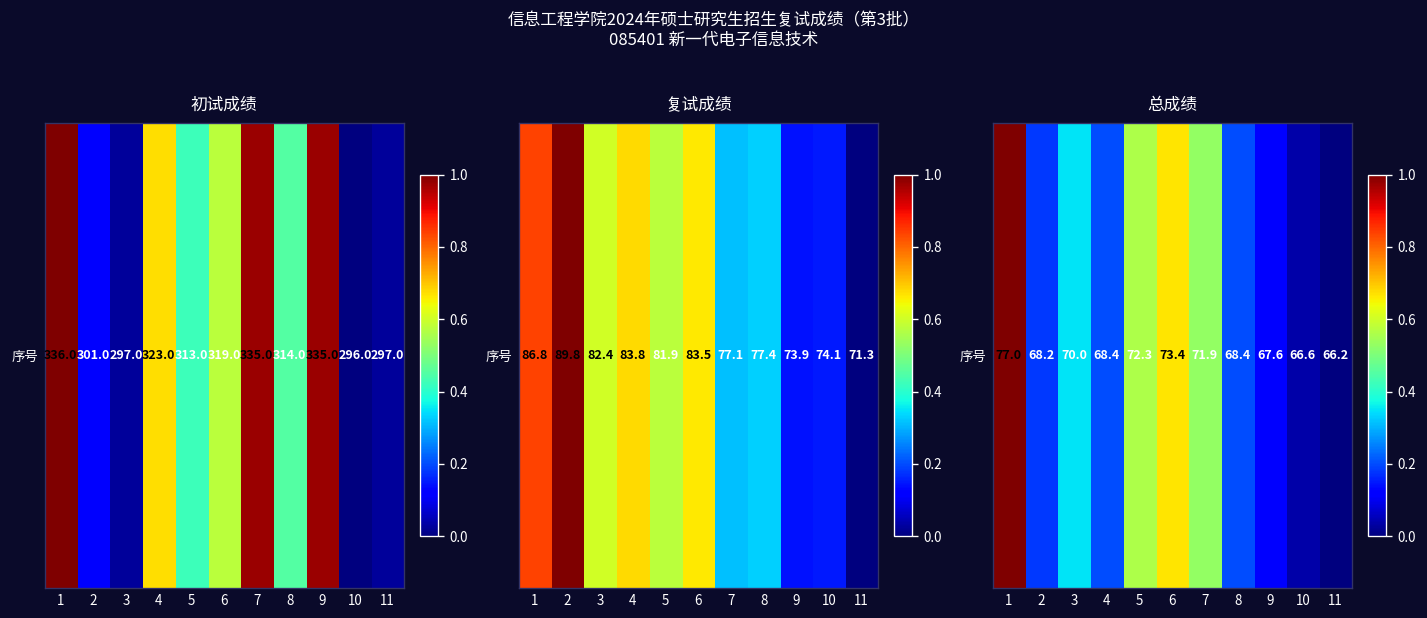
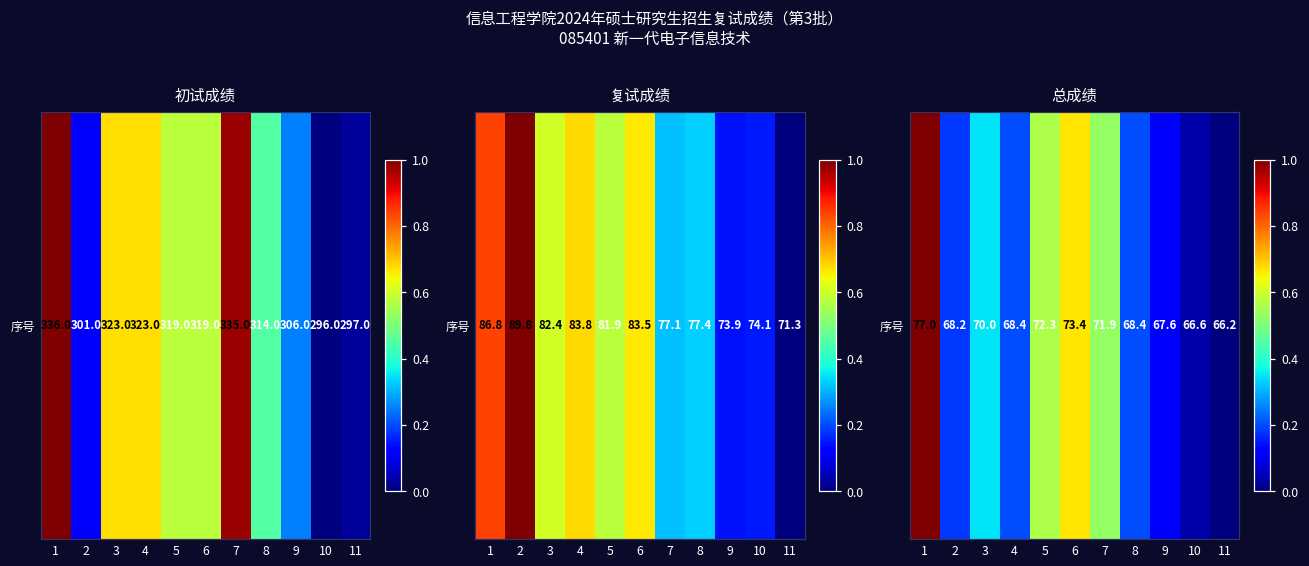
初试成绩, 序号, 3: 297.0 -> 323.0
初试成绩, 序号, 5: 313.0 -> 319.0
初试成绩, 序号, 9: 335.0 -> 306.0
